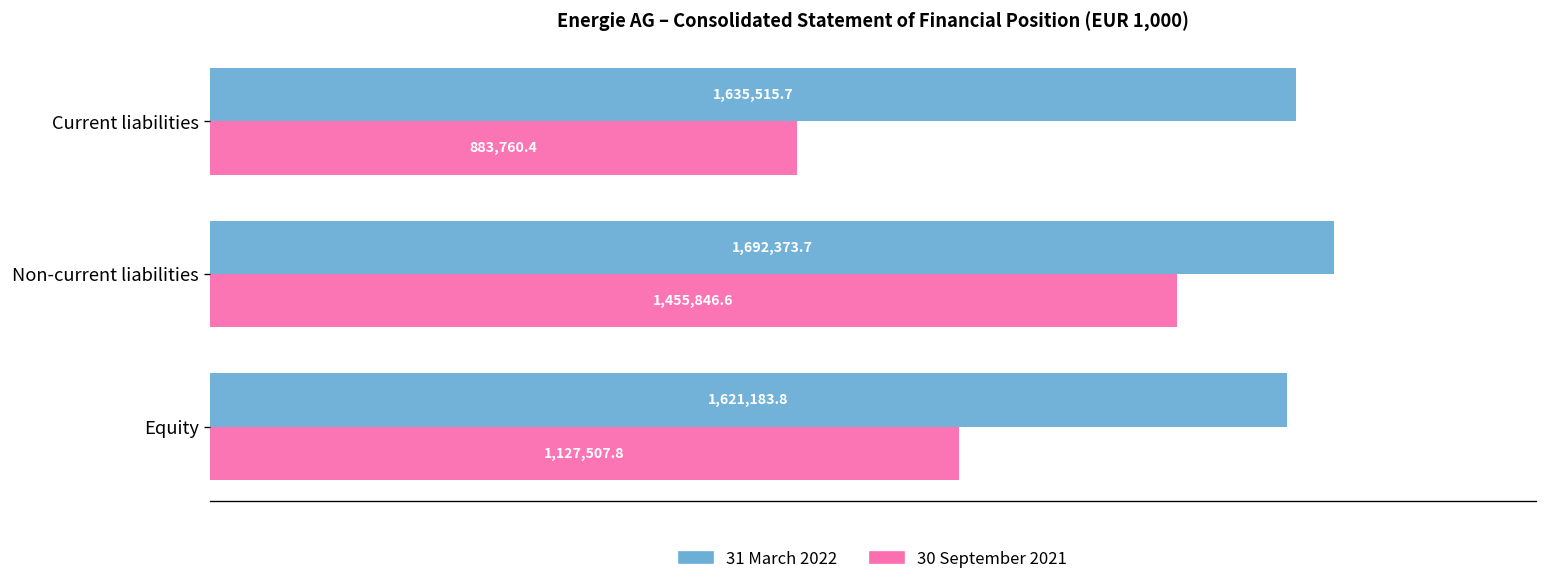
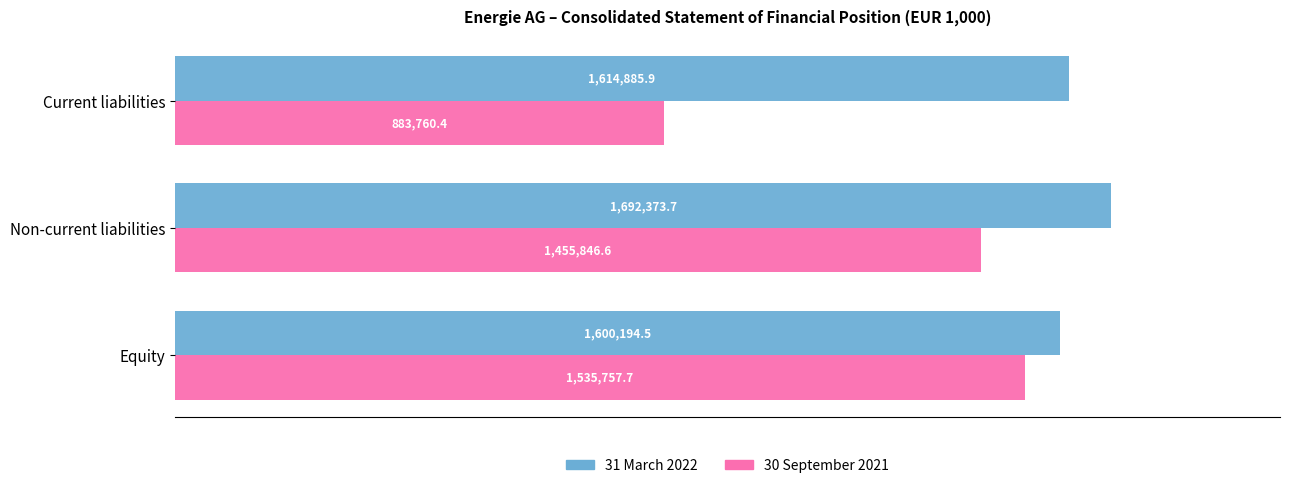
31 March 2022, Current liabilities: 1,635,515.7 -> 1,614,885.9
31 March 2022, Equity: 1,621,183.8 -> 1,600,194.5
30 September 2021, Equity: 1,127,507.8 -> 1,535,757.7
